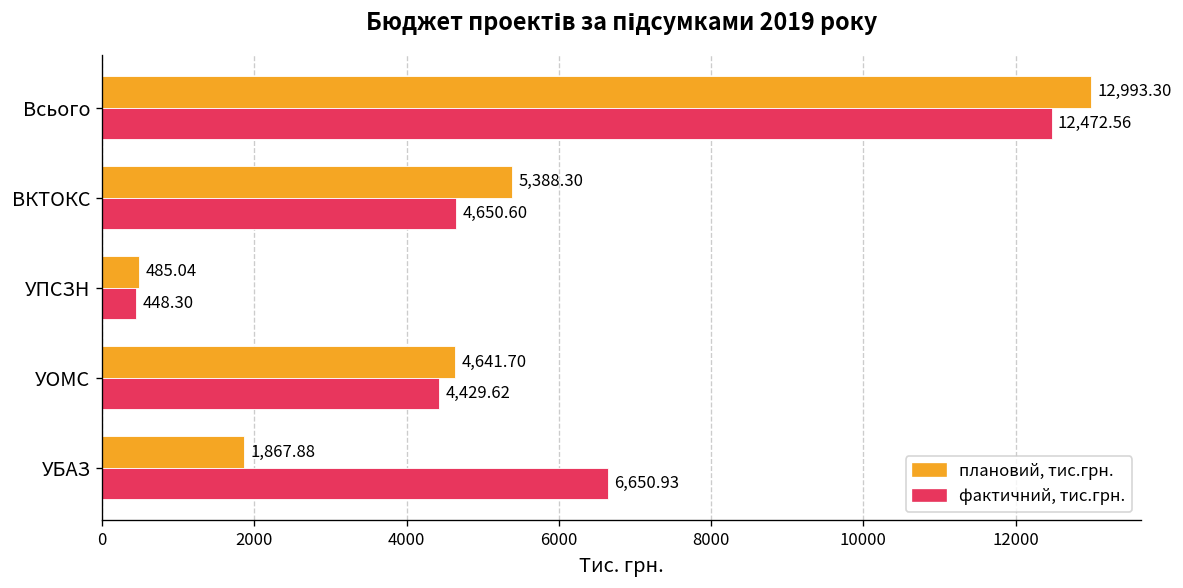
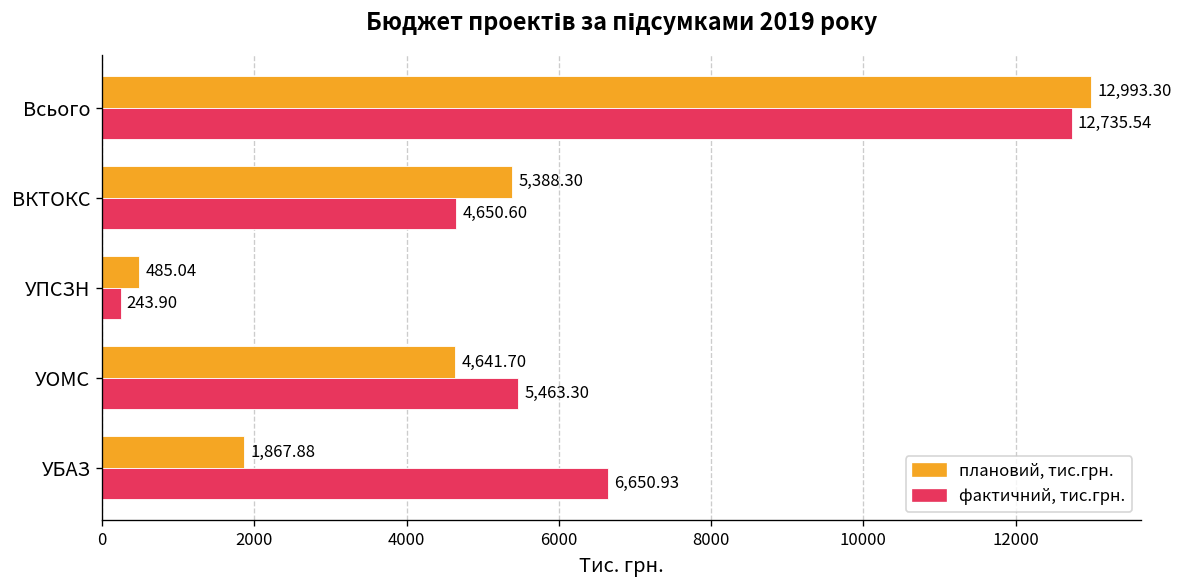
фактичний, тис.грн., Всього: 12,472.56 -> 12,735.54
фактичний, тис.грн., УПСЗН: 448.30 -> 243.90
фактичний, тис.грн., УОМС: 4,429.62 -> 5,463.30
